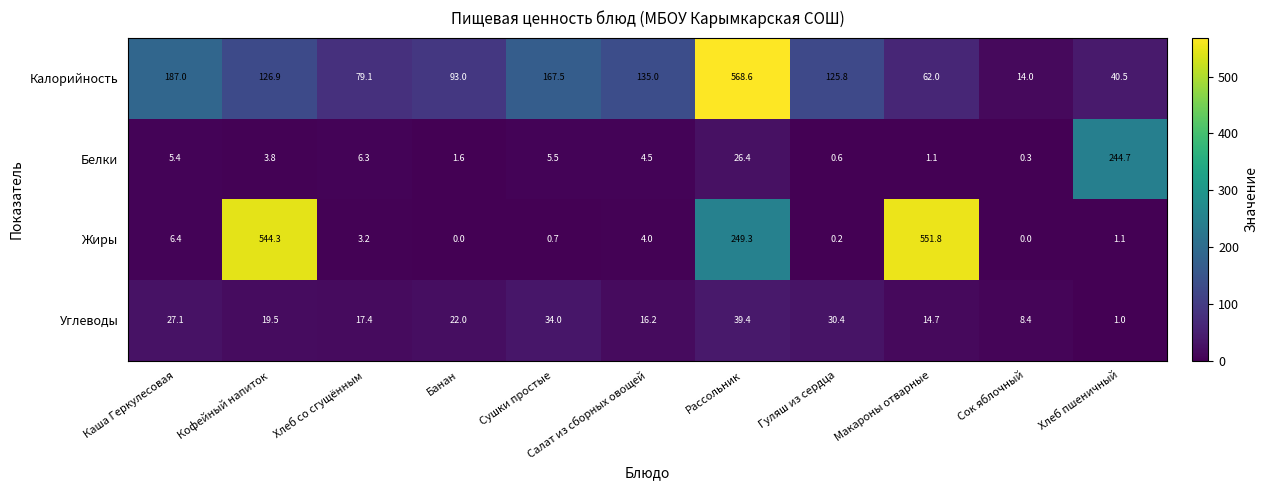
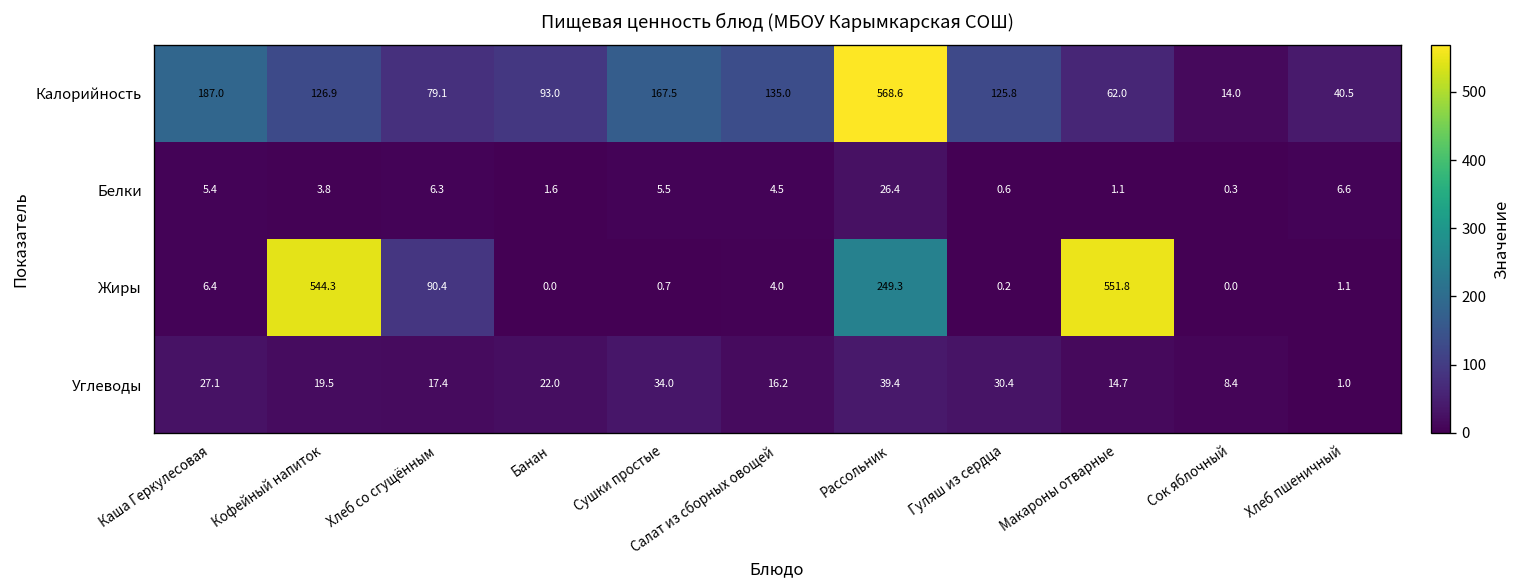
Белки, Хлеб пшеничный: 244.7 -> 6.6
Жиры, Хлеб со сгущённым: 3.2 -> 90.4
